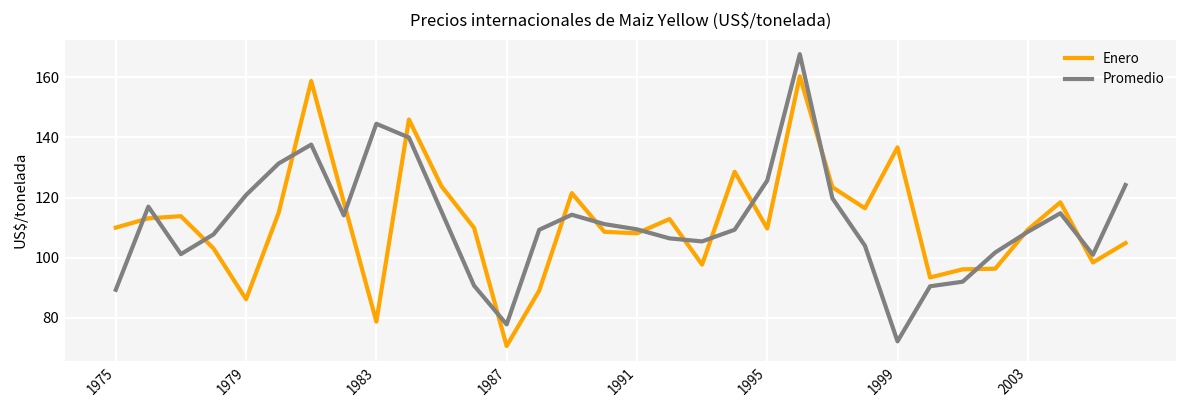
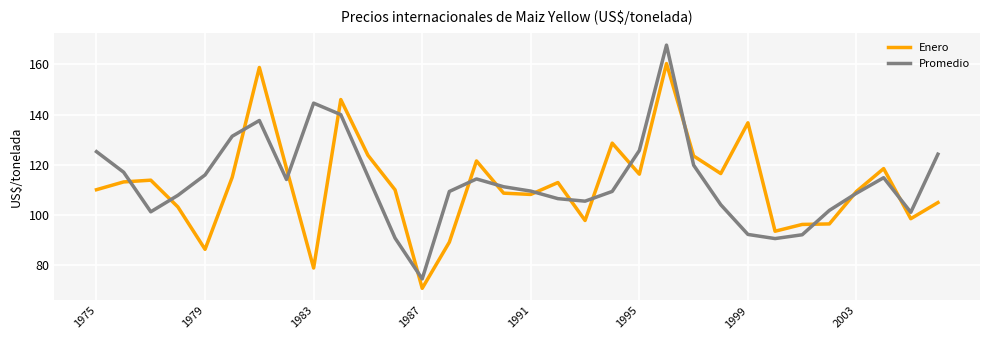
Promedio, 1975: 89 -> 125
Promedio, 1979: 121 -> 116
Promedio, 1987: 78 -> 74
Enero, 1995: 110 -> 116
Promedio, 1999: 72 -> 92
